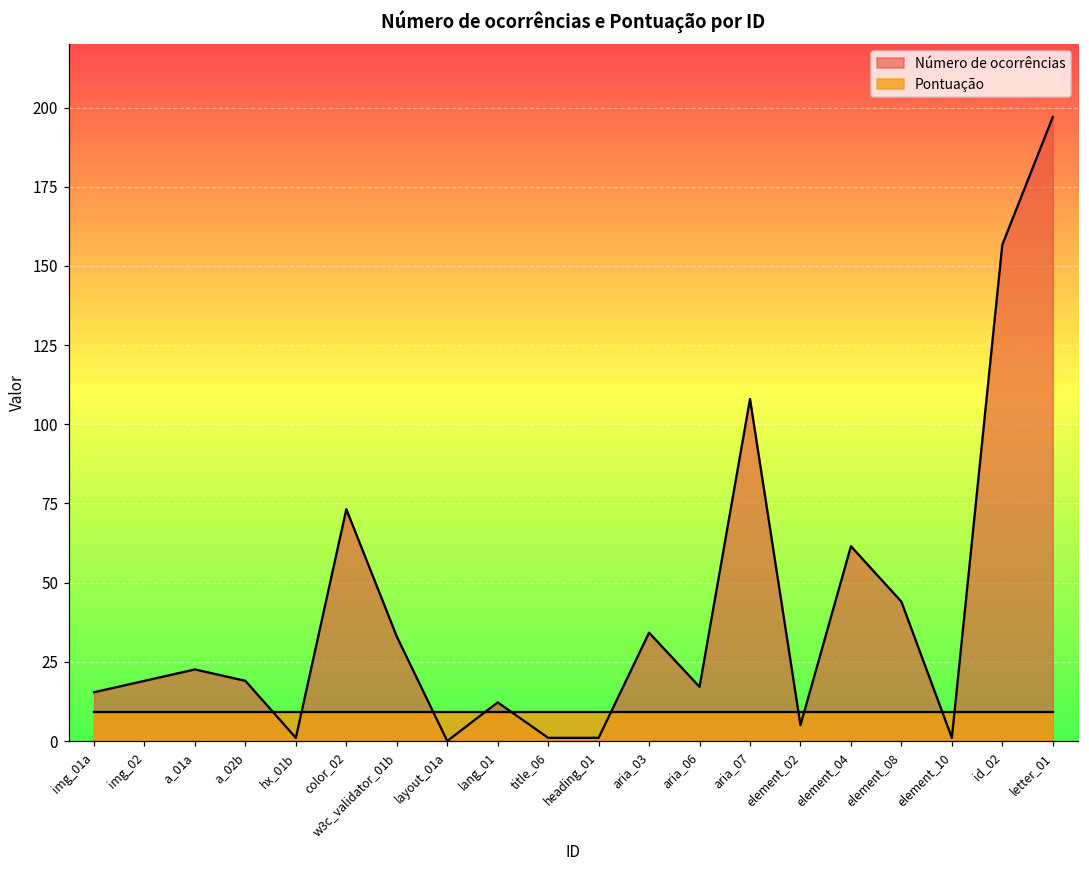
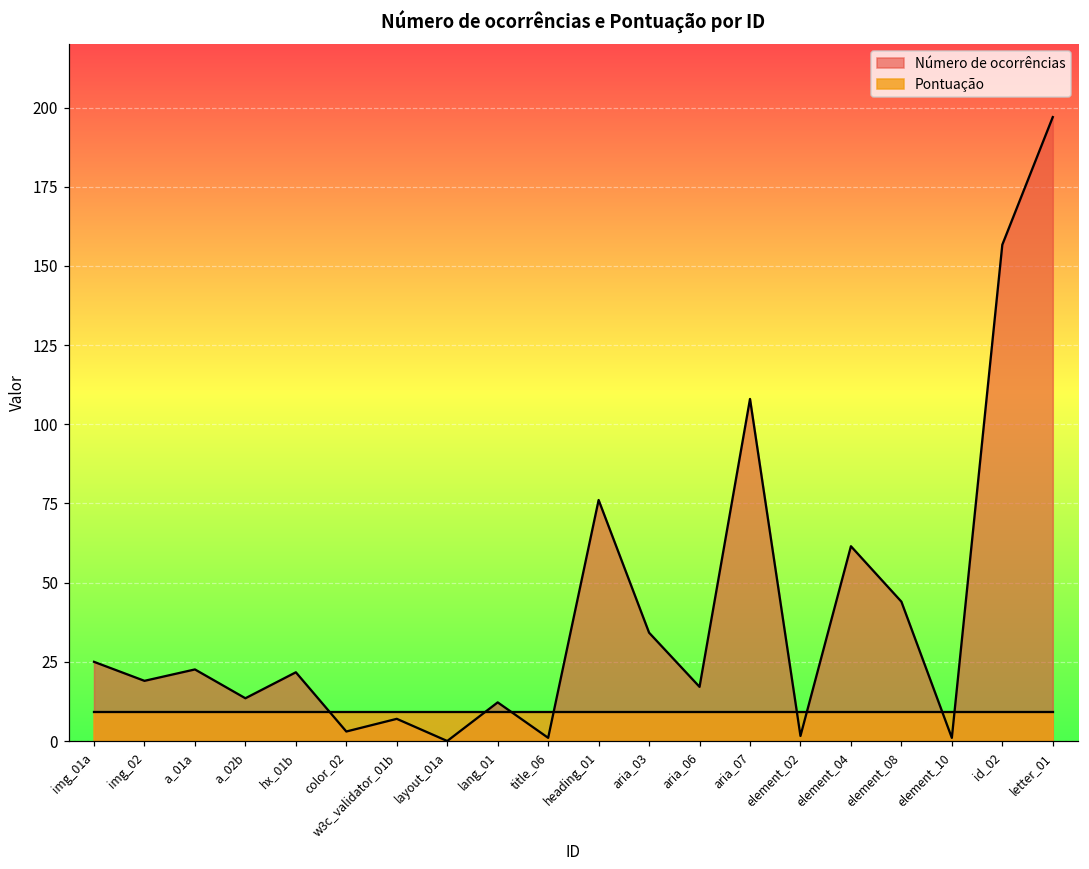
Número de ocorrências, img_01a: 15 -> 25
Número de ocorrências, a_02b: 19 -> 14
Número de ocorrências, hx_01b: 1 -> 22
Número de ocorrências, color_02: 73 -> 3
Número de ocorrências, w3c_validator_01b: 33 -> 7
Número de ocorrências, heading_01: 1 -> 76
Número de ocorrências, element_02: 5 -> 2
